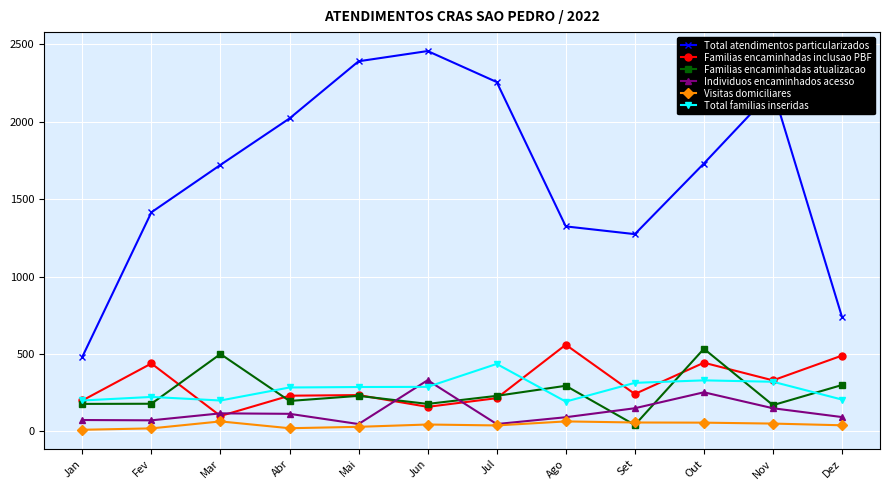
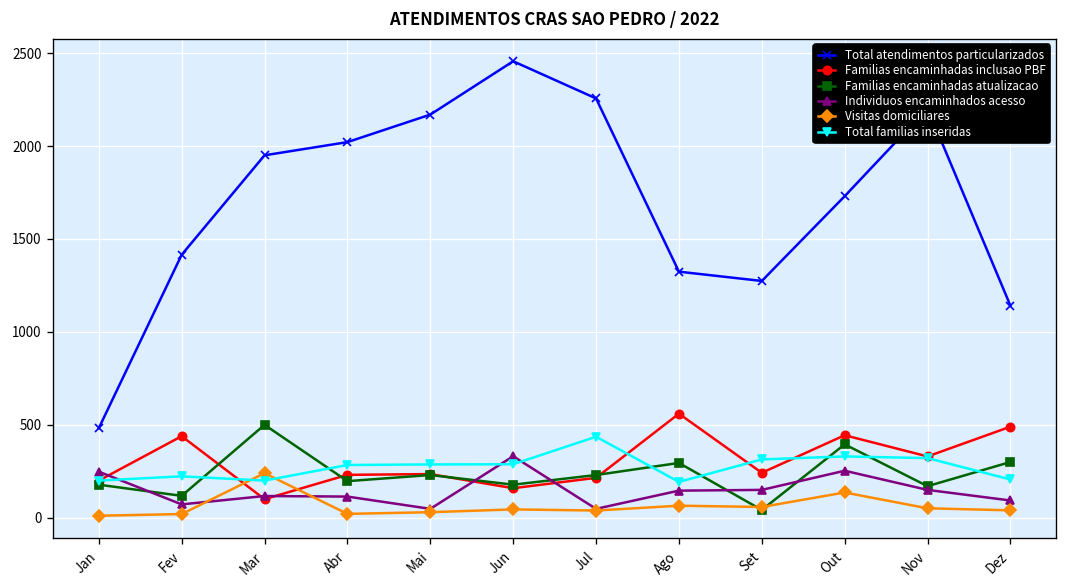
Individuos encaminhados acesso, Jan: 70 -> 250
Familias encaminhadas atualizacao, Fev: 180 -> 120
Total atendimentos particularizados, Mar: 1720 -> 1950
Visitas domiciliares, Mar: 70 -> 240
Total atendimentos particularizados, Mai: 2390 -> 2170
Individuos encaminhados acesso, Ago: 90 -> 150
Familias encaminhadas atualizacao, Out: 530 -> 400
Visitas domiciliares, Out: 60 -> 140
Total atendimentos particularizados, Dez: 740 -> 1140
